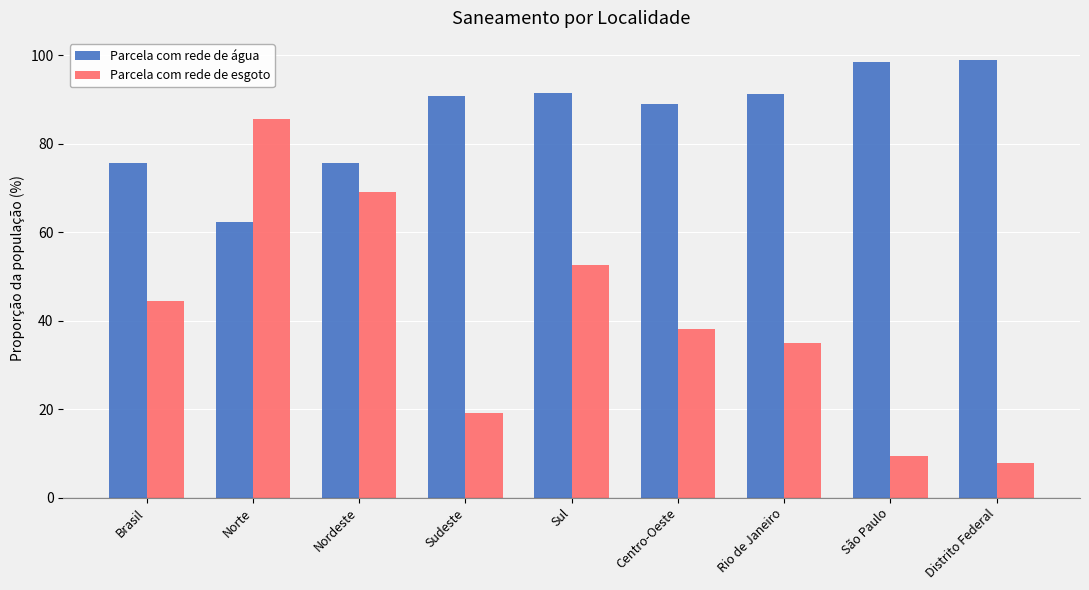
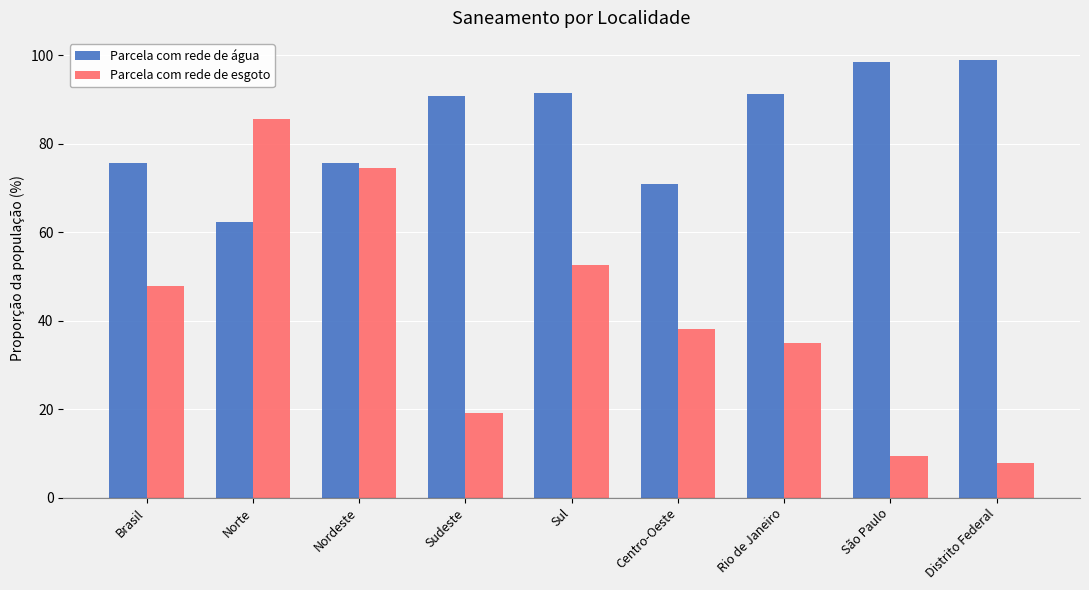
Parcela com rede de esgoto, Brasil: 45 -> 48
Parcela com rede de esgoto, Nordeste: 69 -> 75
Parcela com rede de água, Centro-Oeste: 89 -> 71
